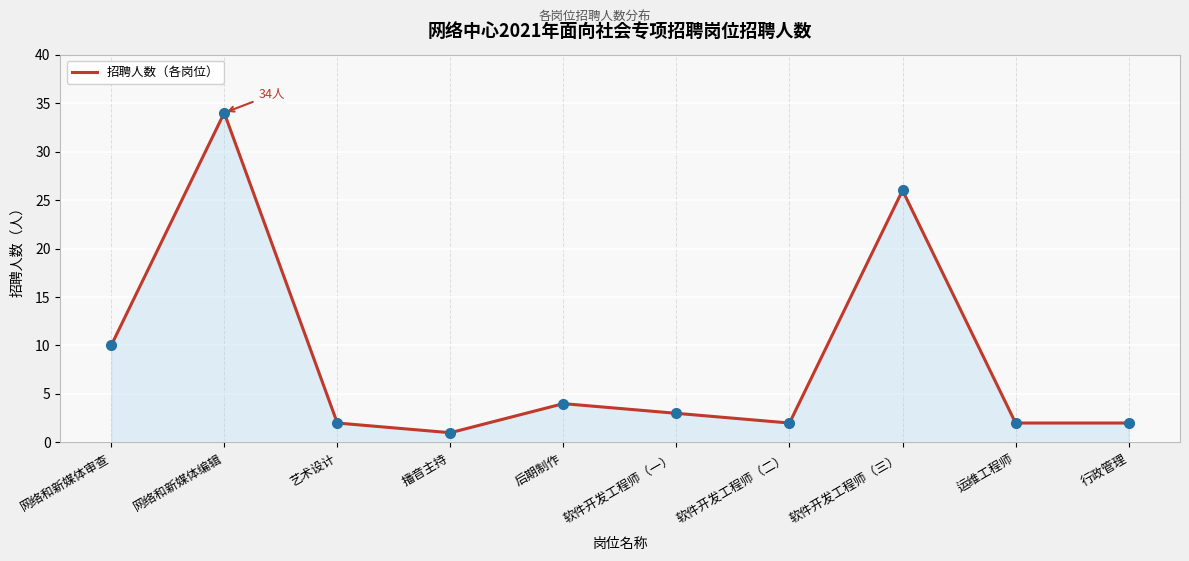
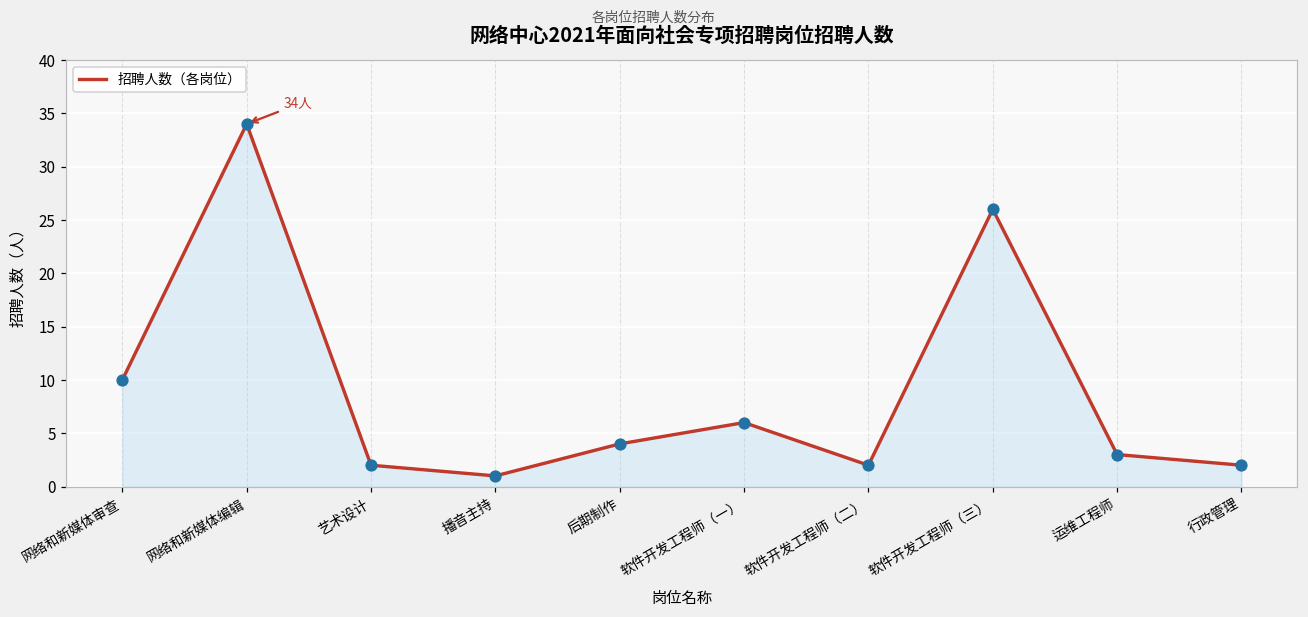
软件开发工程师（一）: 3 -> 6
运维工程师: 2 -> 3
